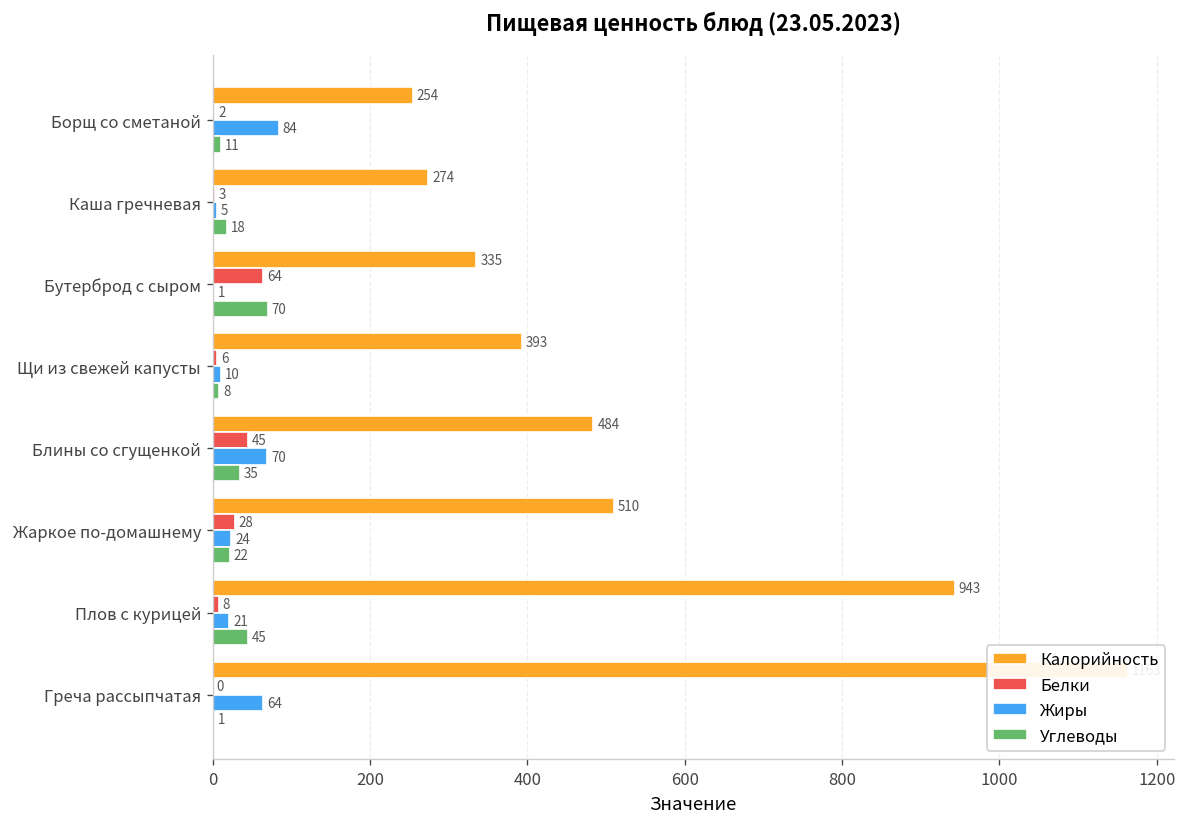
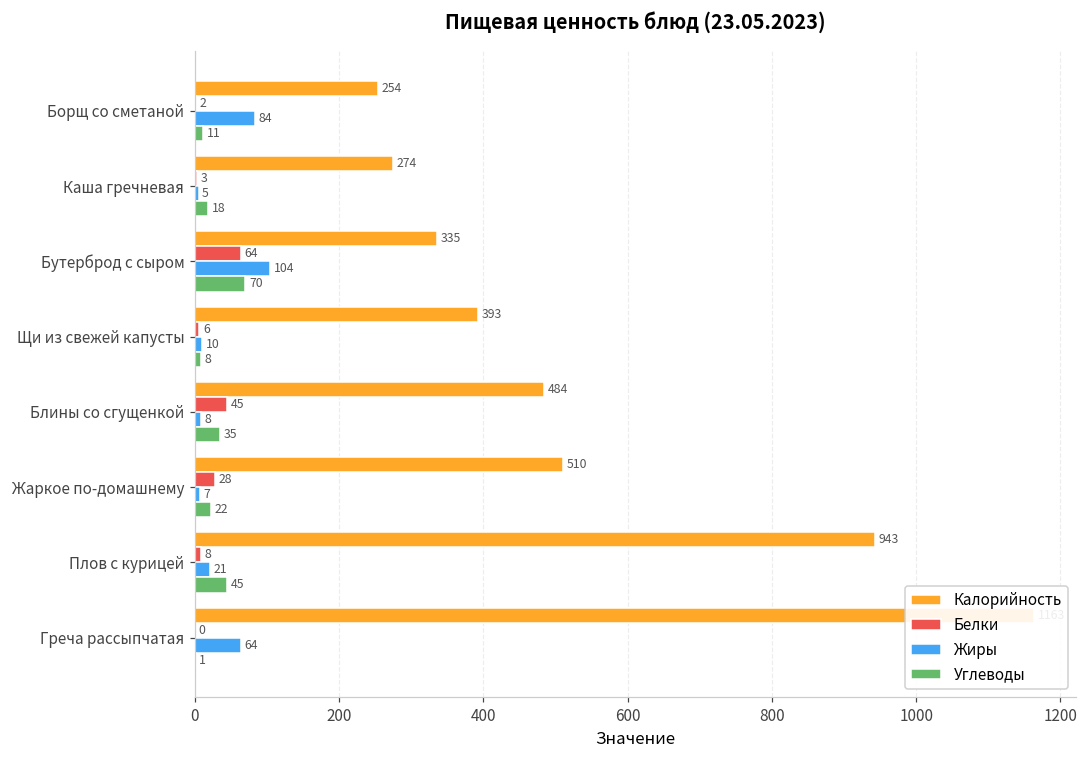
Жиры, Бутерброд с сыром: 1 -> 104
Жиры, Блины со сгущенкой: 70 -> 8
Жиры, Жаркое по-домашнему: 24 -> 7
